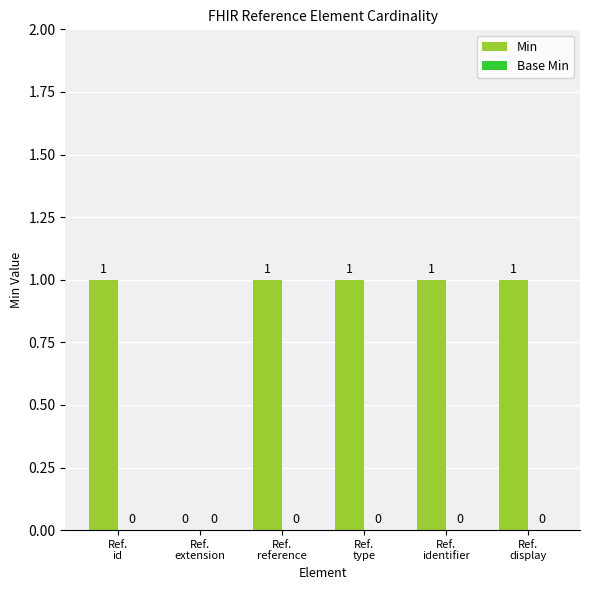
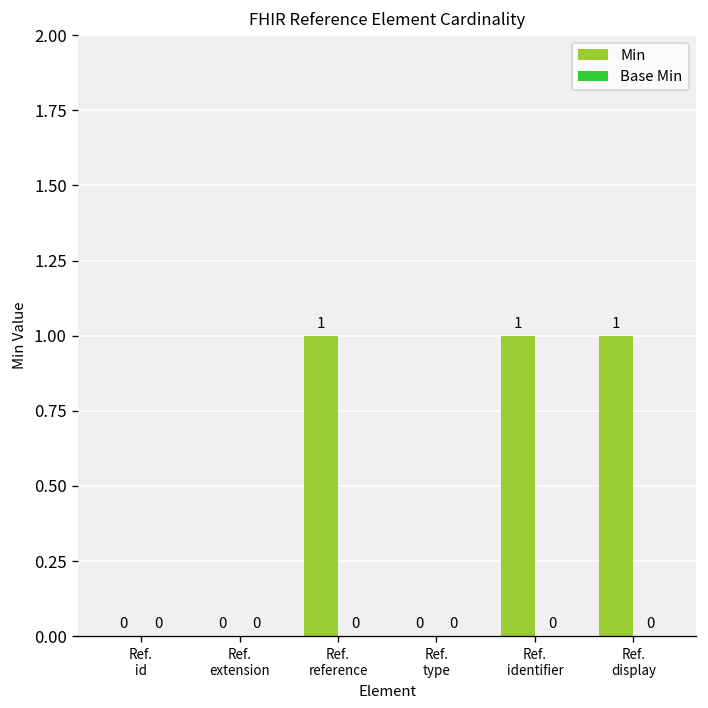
Min, Ref. id: 1 -> 0
Min, Ref. type: 1 -> 0
